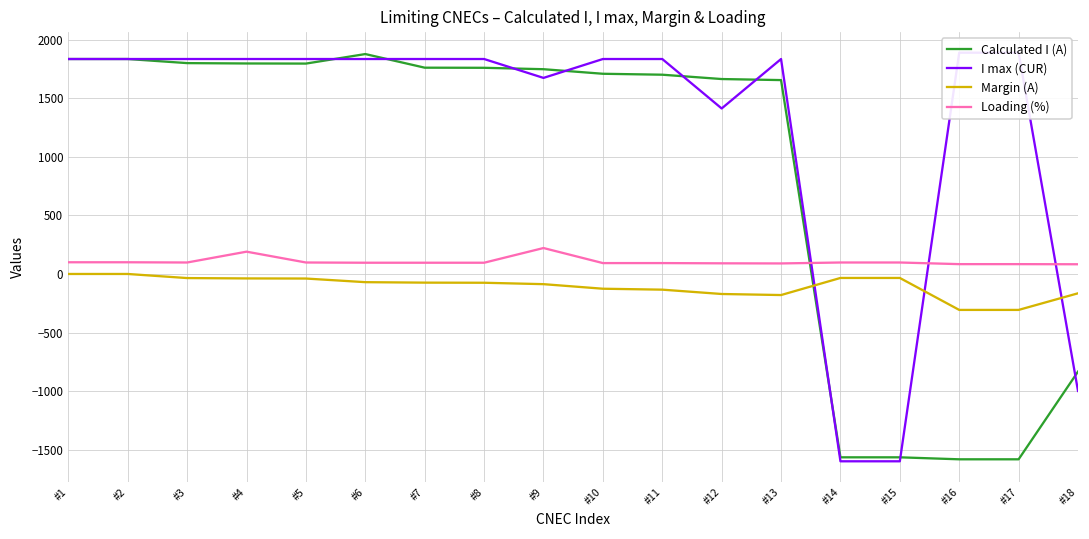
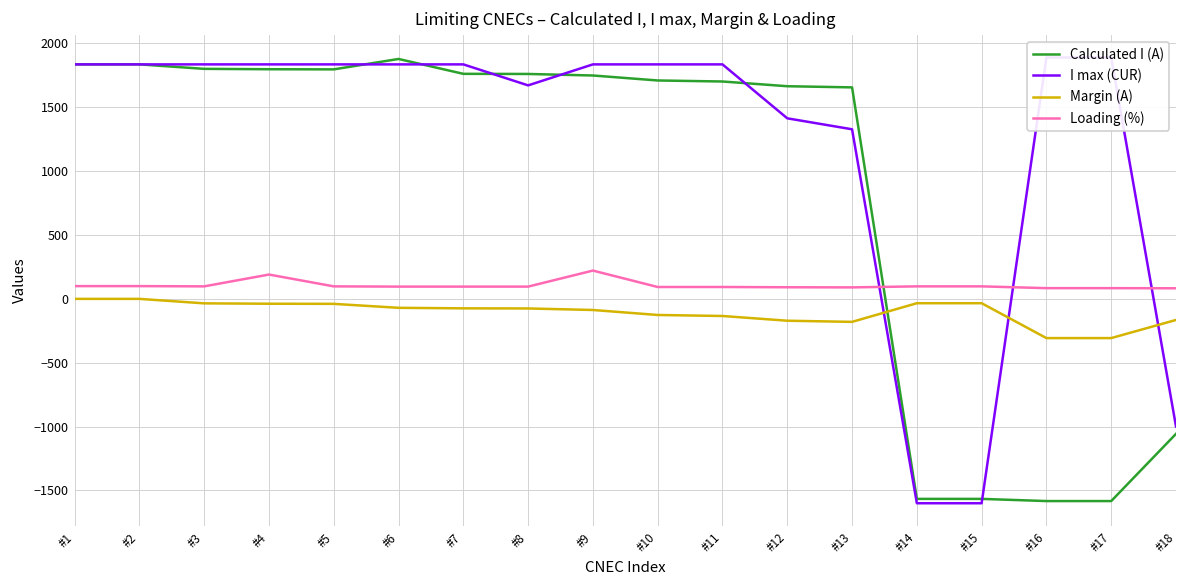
I max (CUR), #8: 1840 -> 1670
I max (CUR), #9: 1670 -> 1840
I max (CUR), #13: 1840 -> 1330
Calculated I (A), #18: -830 -> -1060
